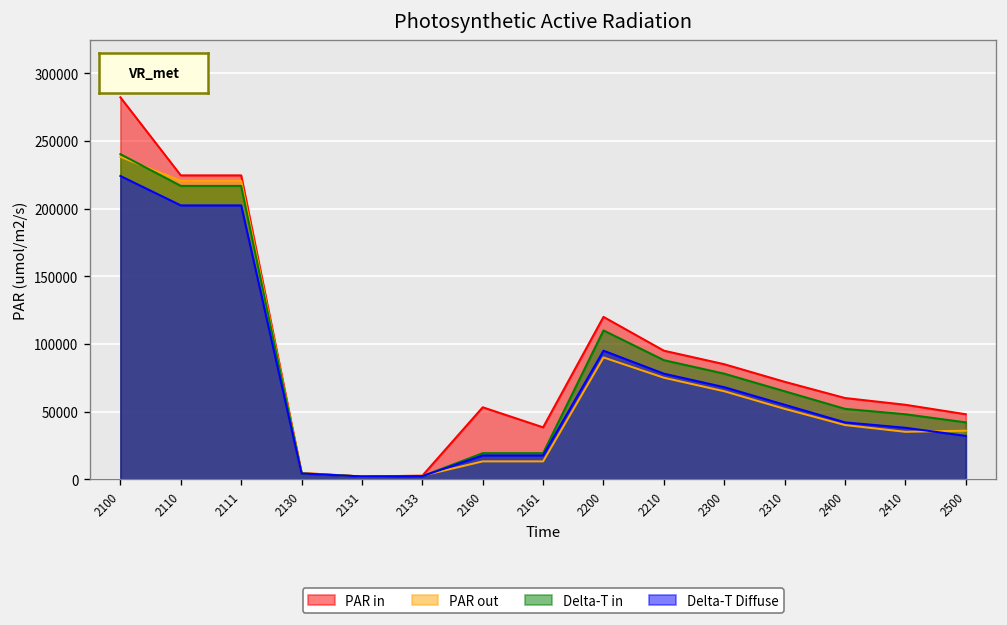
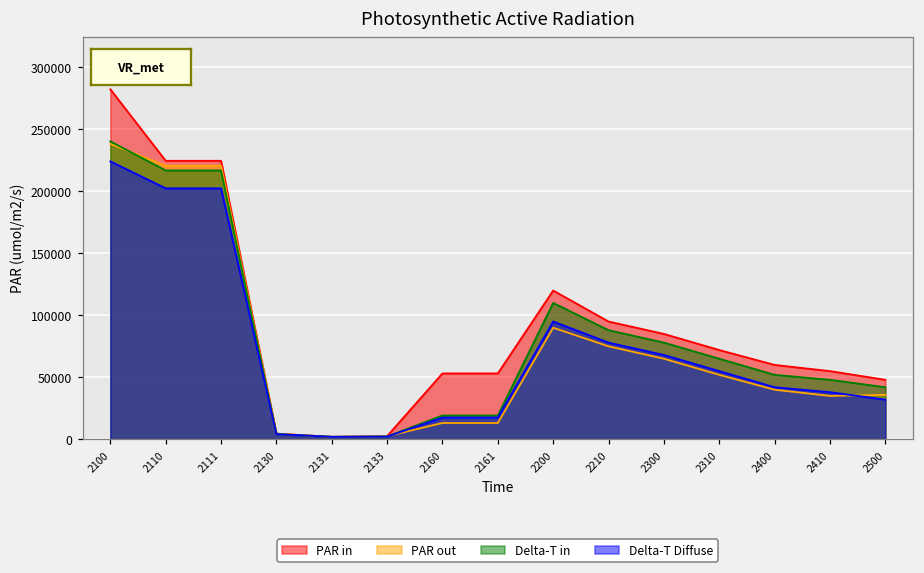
PAR in, 2161: 38000 -> 53000
